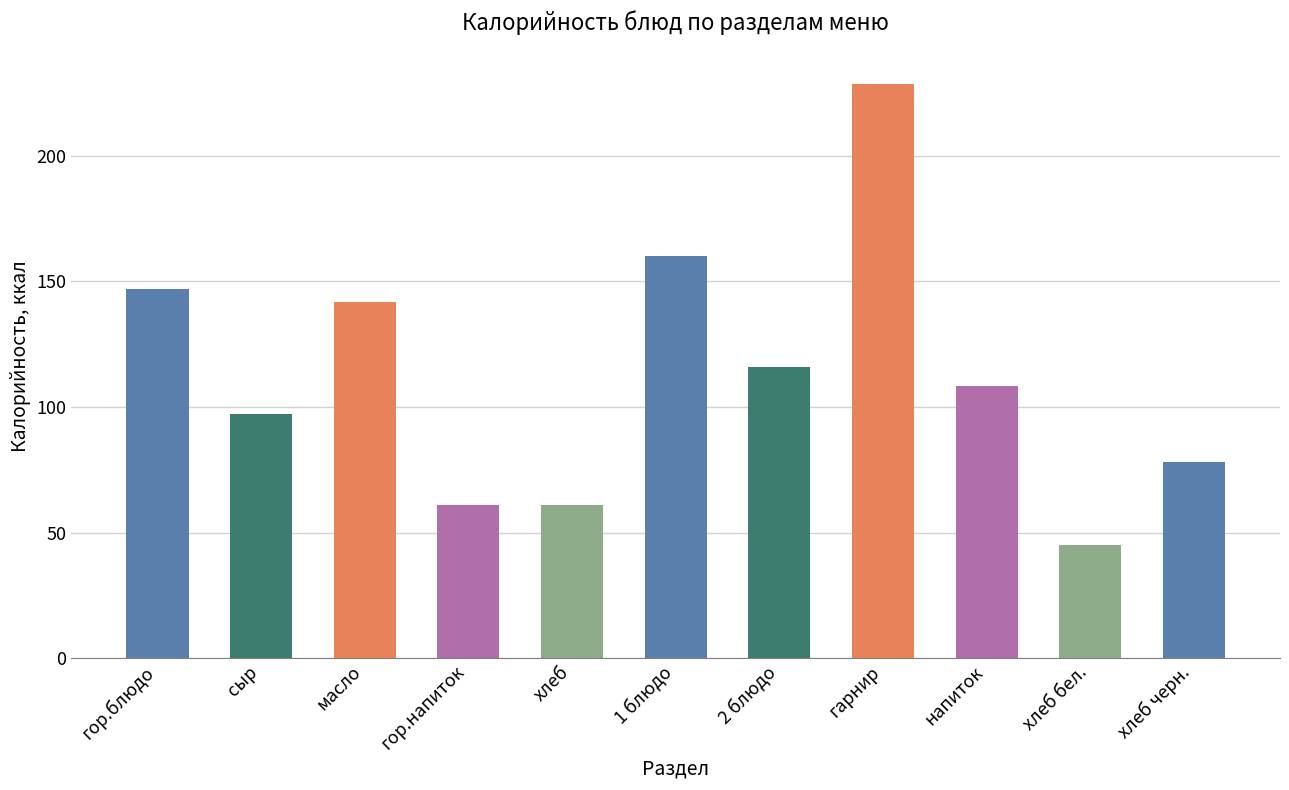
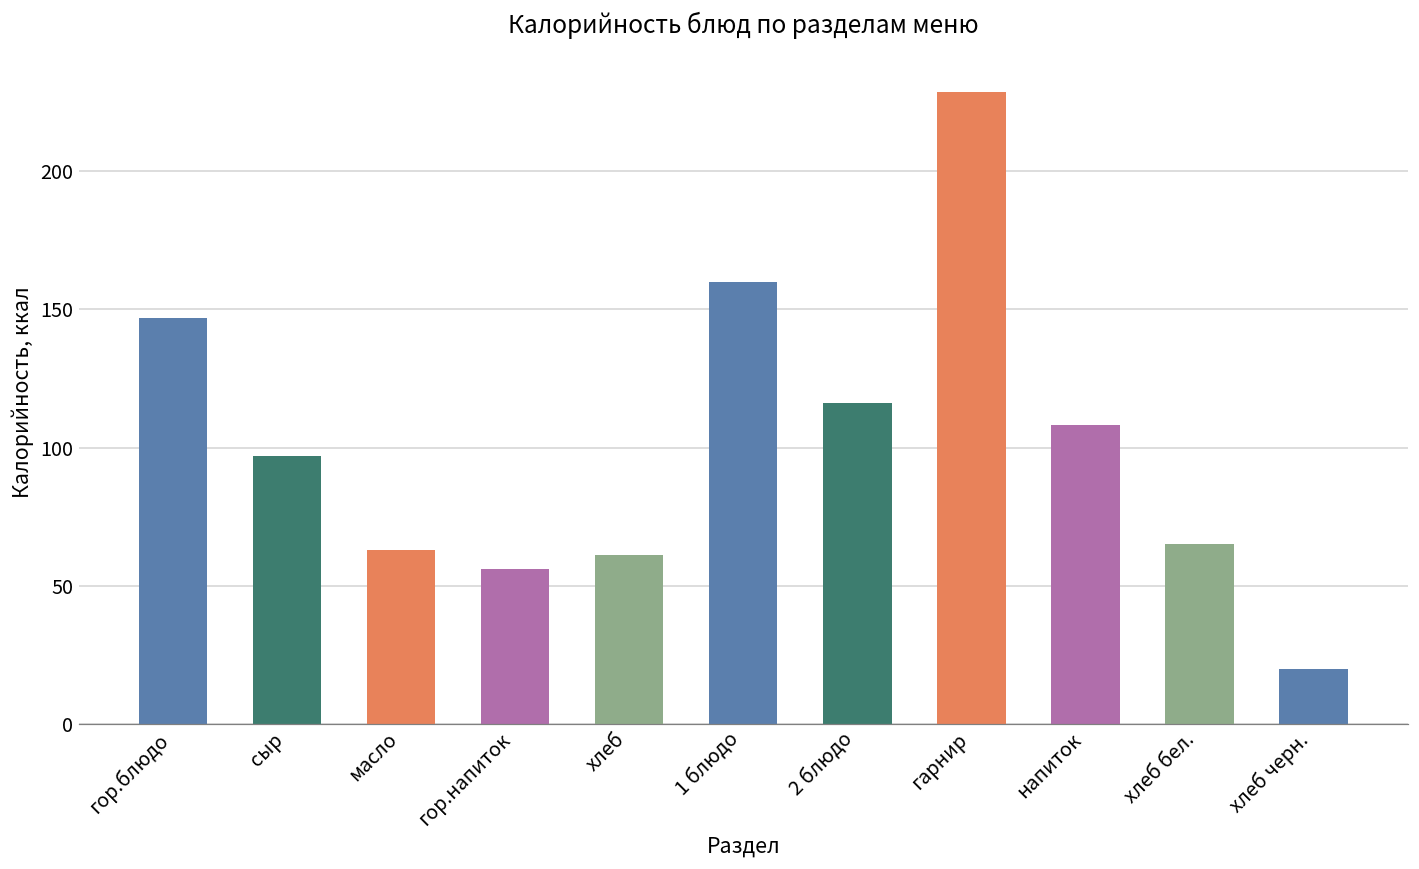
масло: 142 -> 63
гор.напиток: 61 -> 56
хлеб бел.: 45 -> 65
хлеб черн.: 78 -> 20
